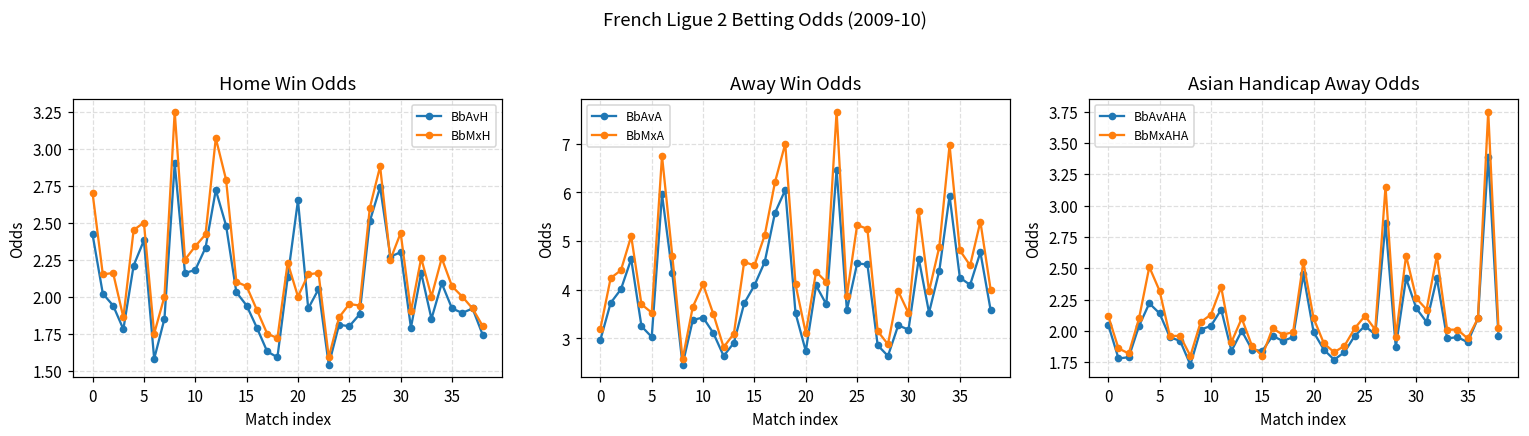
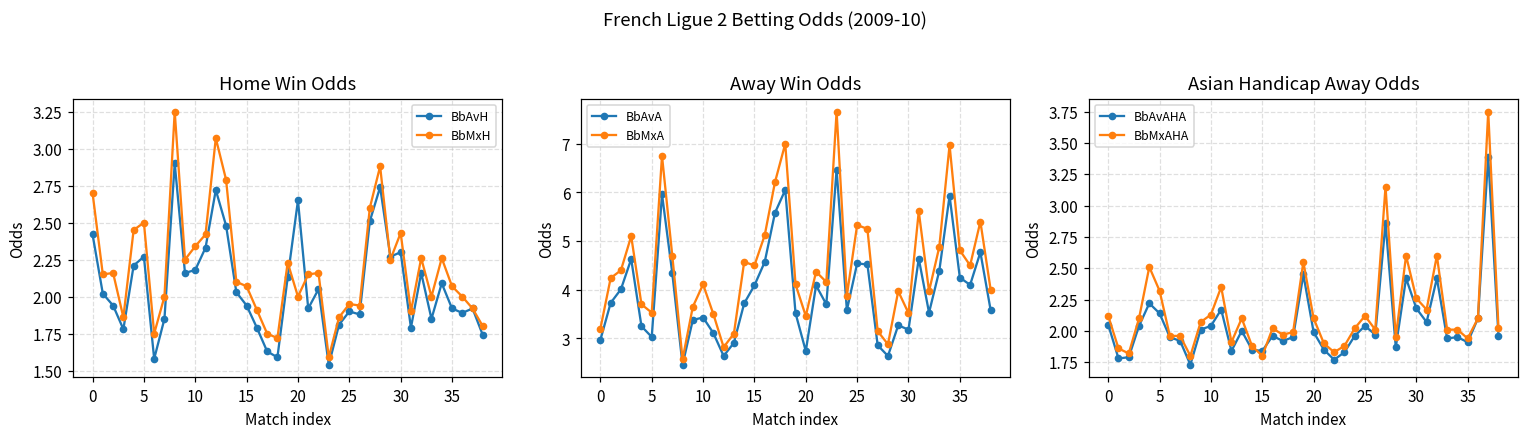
Home Win Odds, BbAvH, 5: 2.38 -> 2.27
Home Win Odds, BbAvH, 25: 1.8 -> 1.9
Away Win Odds, BbMxA, 20: 3.1 -> 3.5
